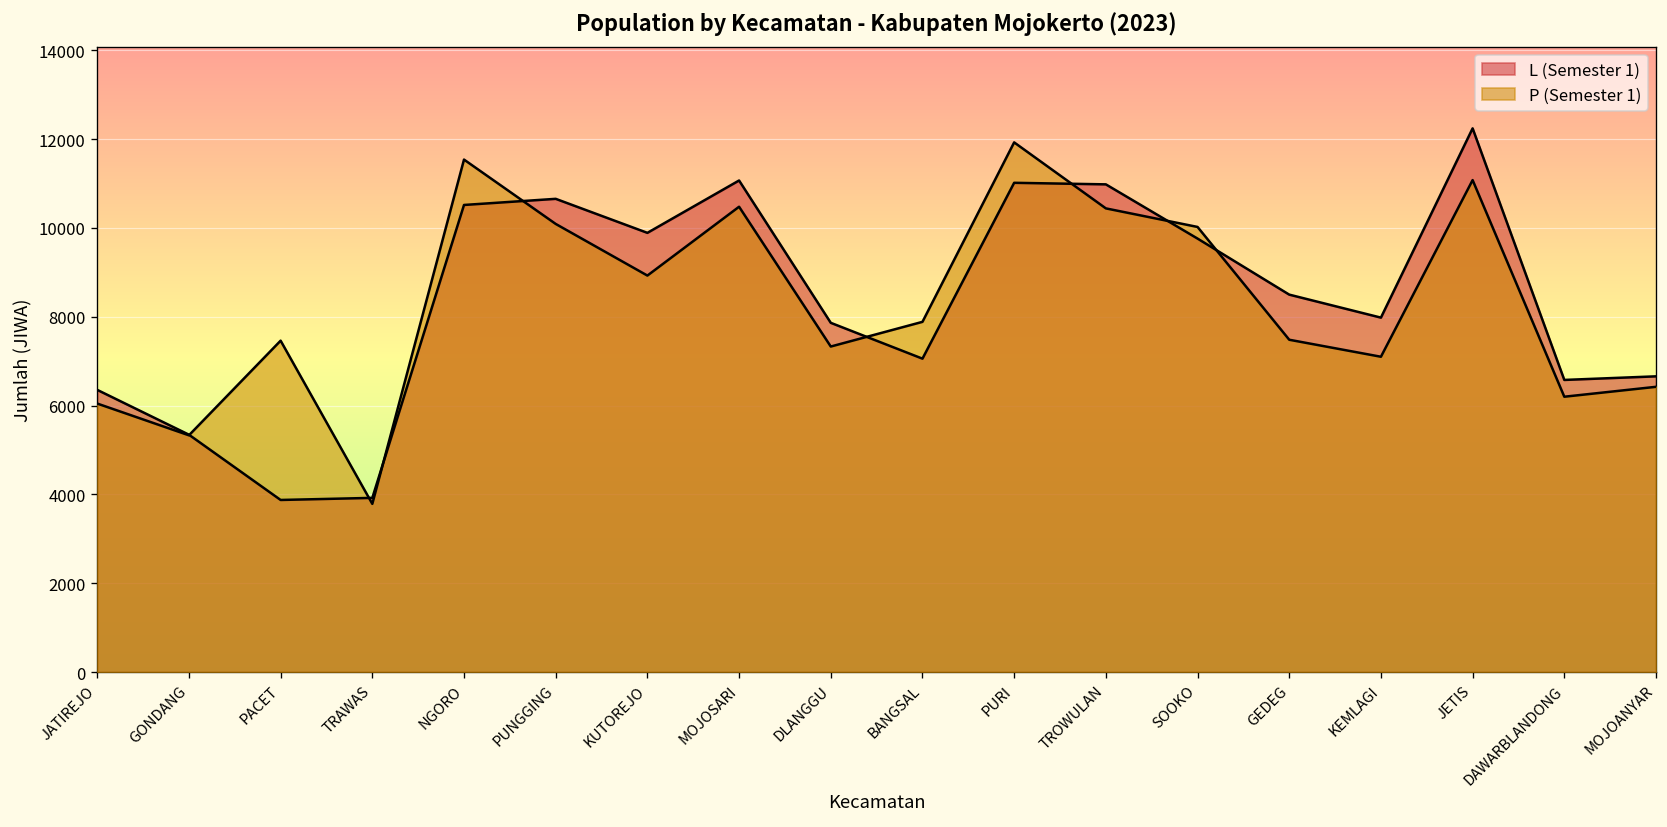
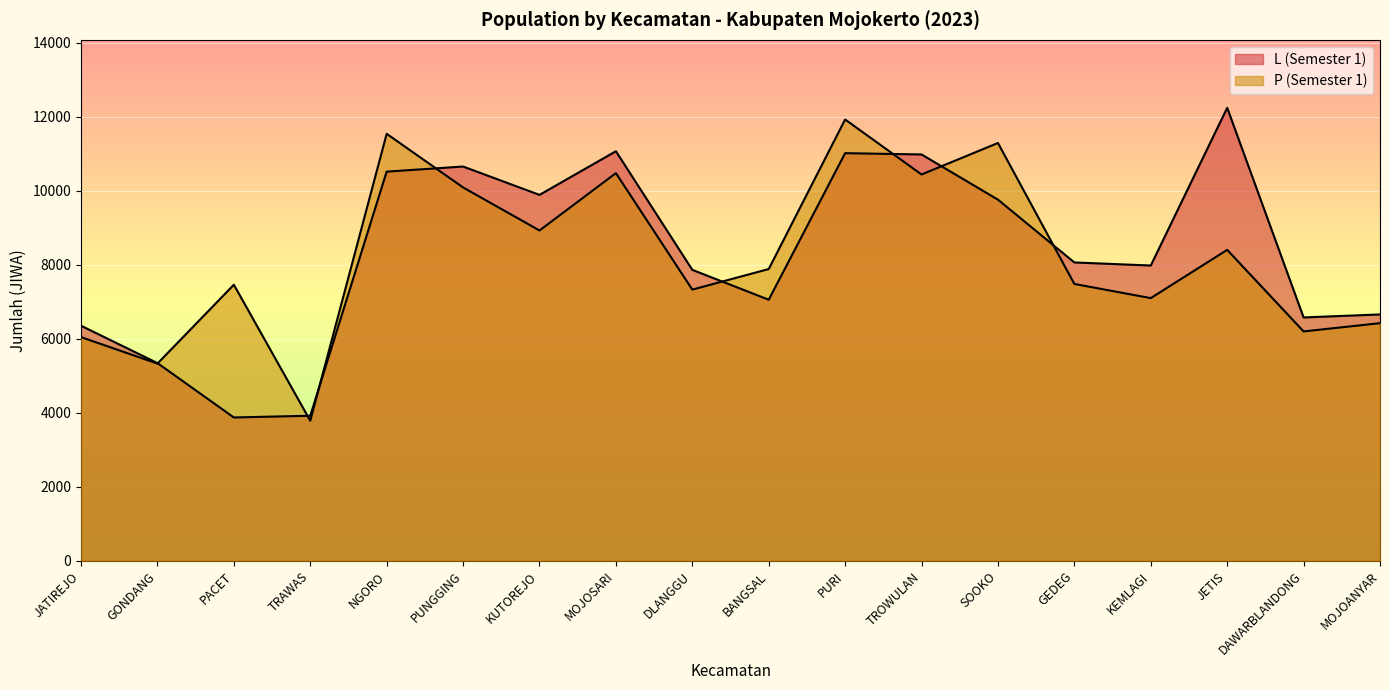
P (Semester 1), SOOKO: 10000 -> 11300
L (Semester 1), GEDEG: 8500 -> 8100
P (Semester 1), JETIS: 11100 -> 8400
